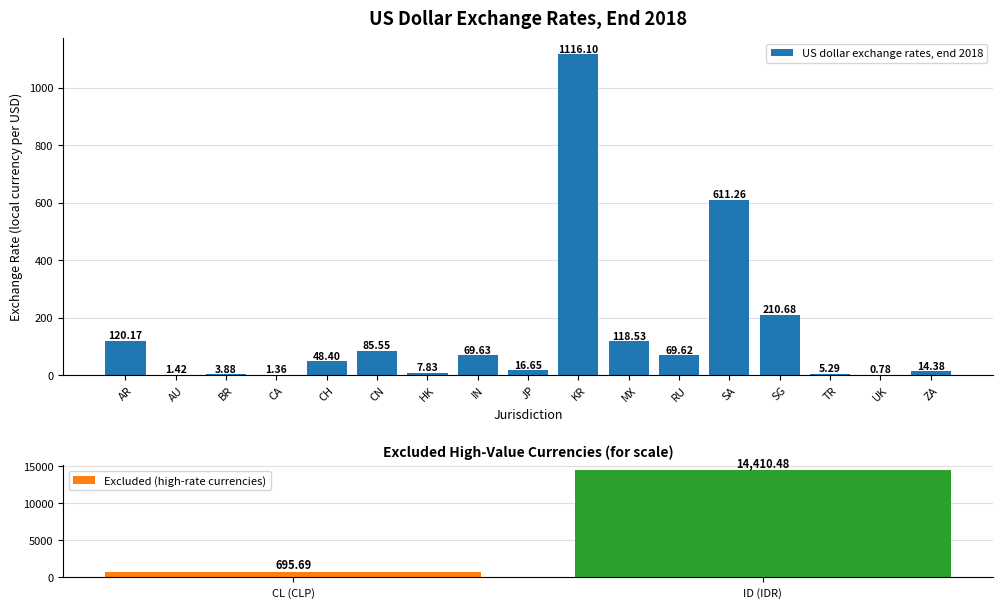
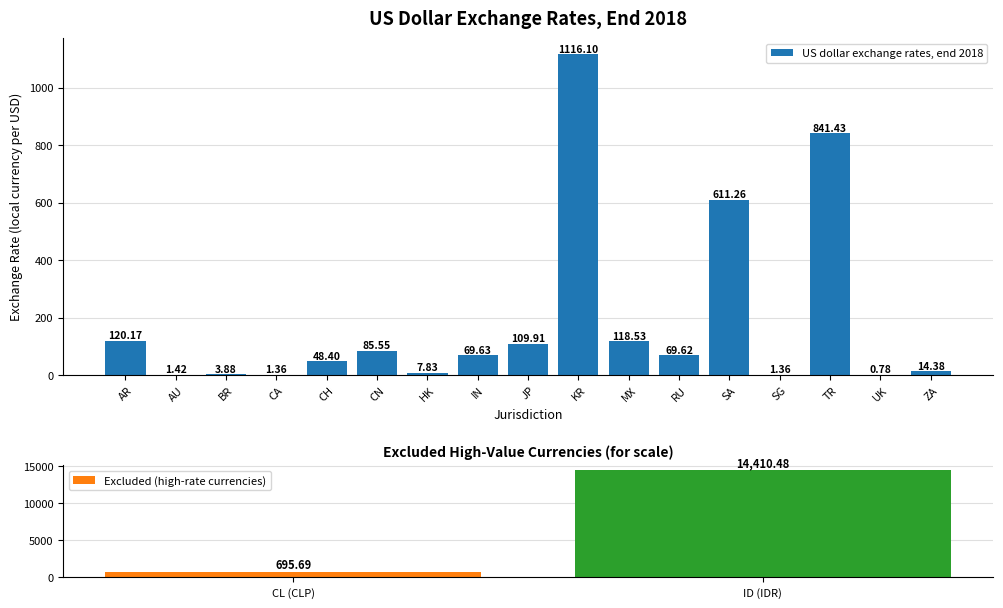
US Dollar Exchange Rates, End 2018, JP: 16.65 -> 109.91
US Dollar Exchange Rates, End 2018, SG: 210.68 -> 1.36
US Dollar Exchange Rates, End 2018, TR: 5.29 -> 841.43
